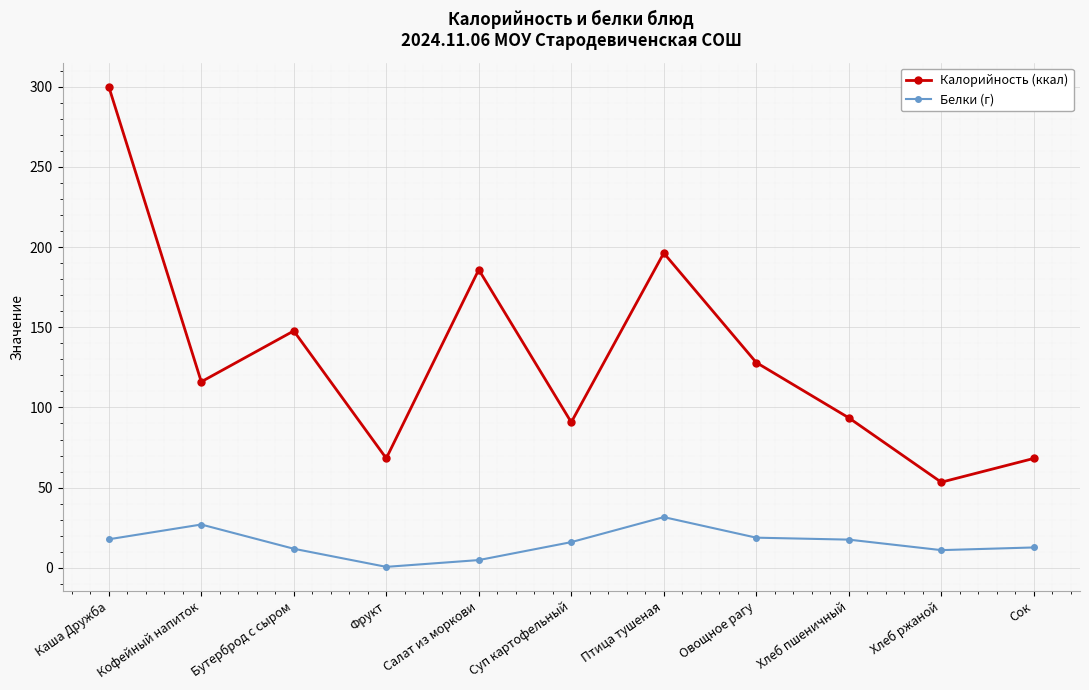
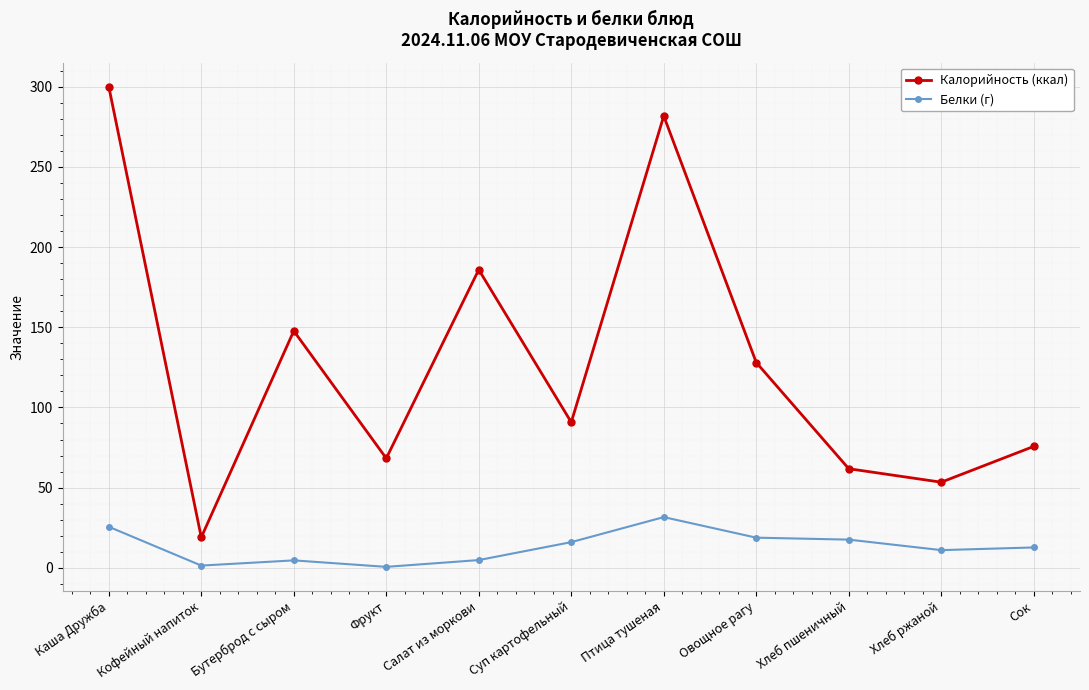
Белки (г), Каша Дружба: 18 -> 26
Калорийность (ккал), Кофейный напиток: 116 -> 19
Белки (г), Кофейный напиток: 27 -> 1
Белки (г), Бутерброд с сыром: 12 -> 5
Калорийность (ккал), Птица тушеная: 196 -> 282
Калорийность (ккал), Хлеб пшеничный: 94 -> 62
Калорийность (ккал), Сок: 68 -> 76
